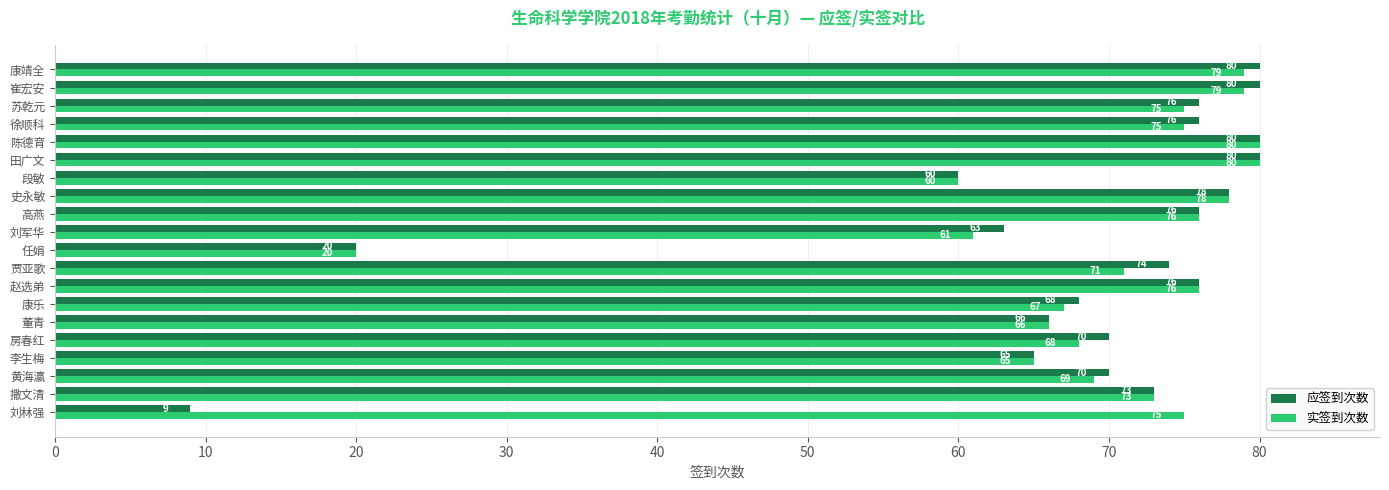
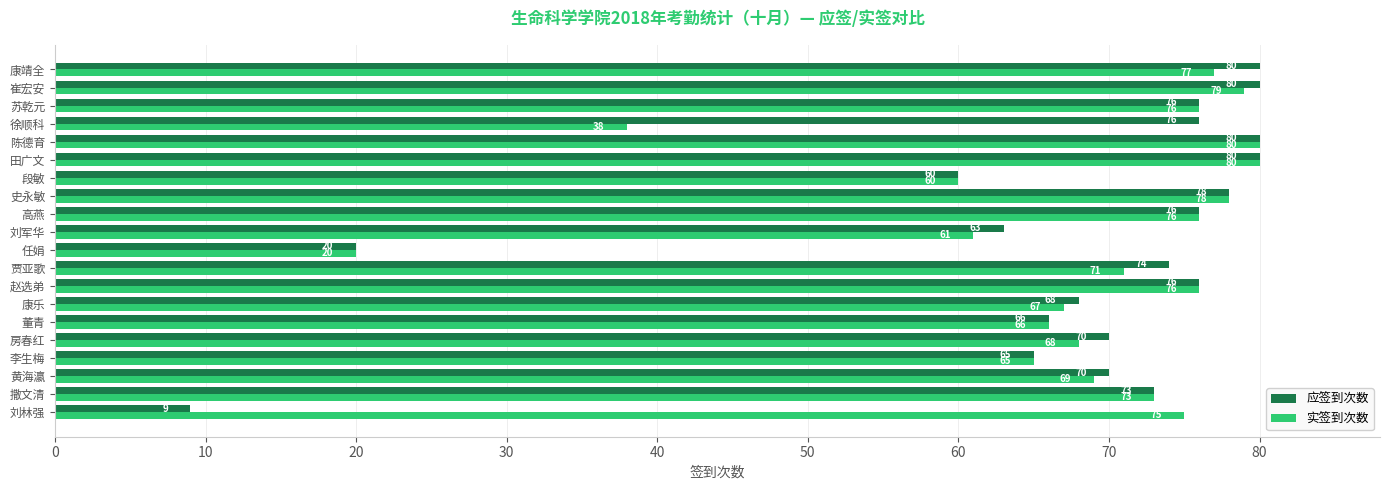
实签到次数, 康靖全: 79 -> 77
实签到次数, 苏乾元: 75 -> 76
实签到次数, 徐顺科: 75 -> 38
